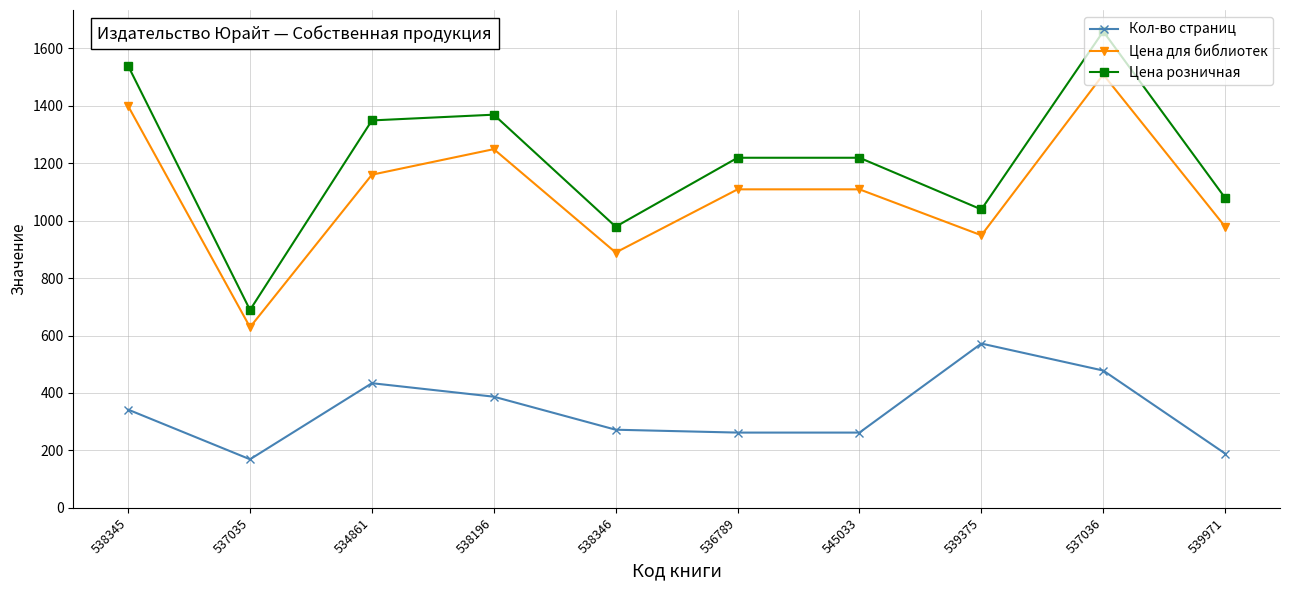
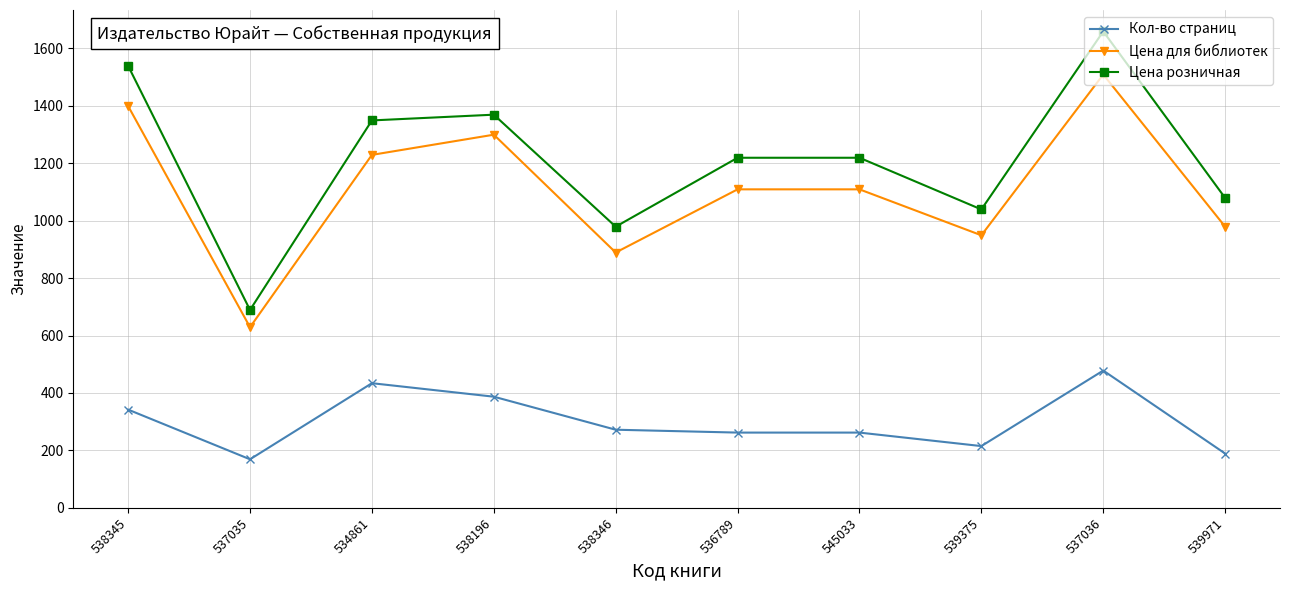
Цена для библиотек, 534861: 1160 -> 1230
Цена для библиотек, 538196: 1250 -> 1300
Кол-во страниц, 539375: 570 -> 220
